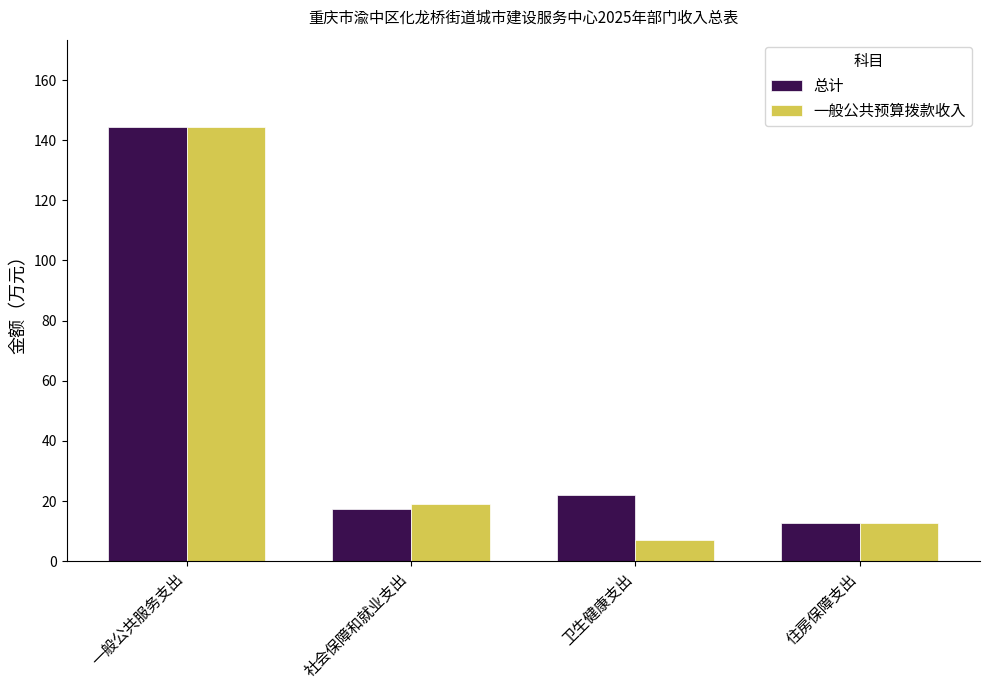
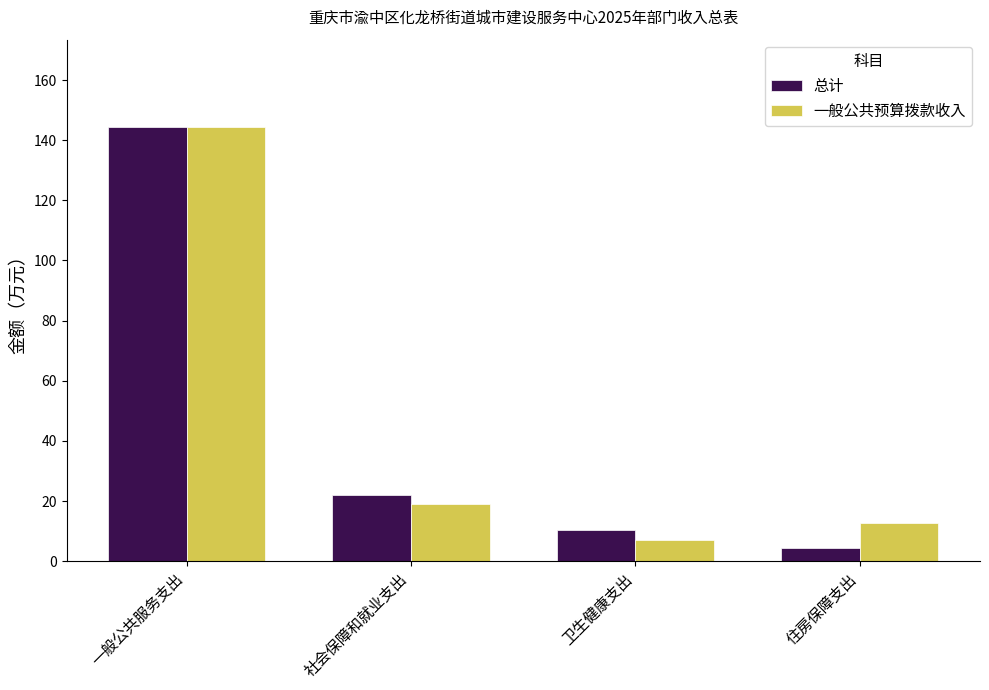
总计, 社会保障和就业支出: 17 -> 22
总计, 卫生健康支出: 22 -> 10
总计, 住房保障支出: 13 -> 4
